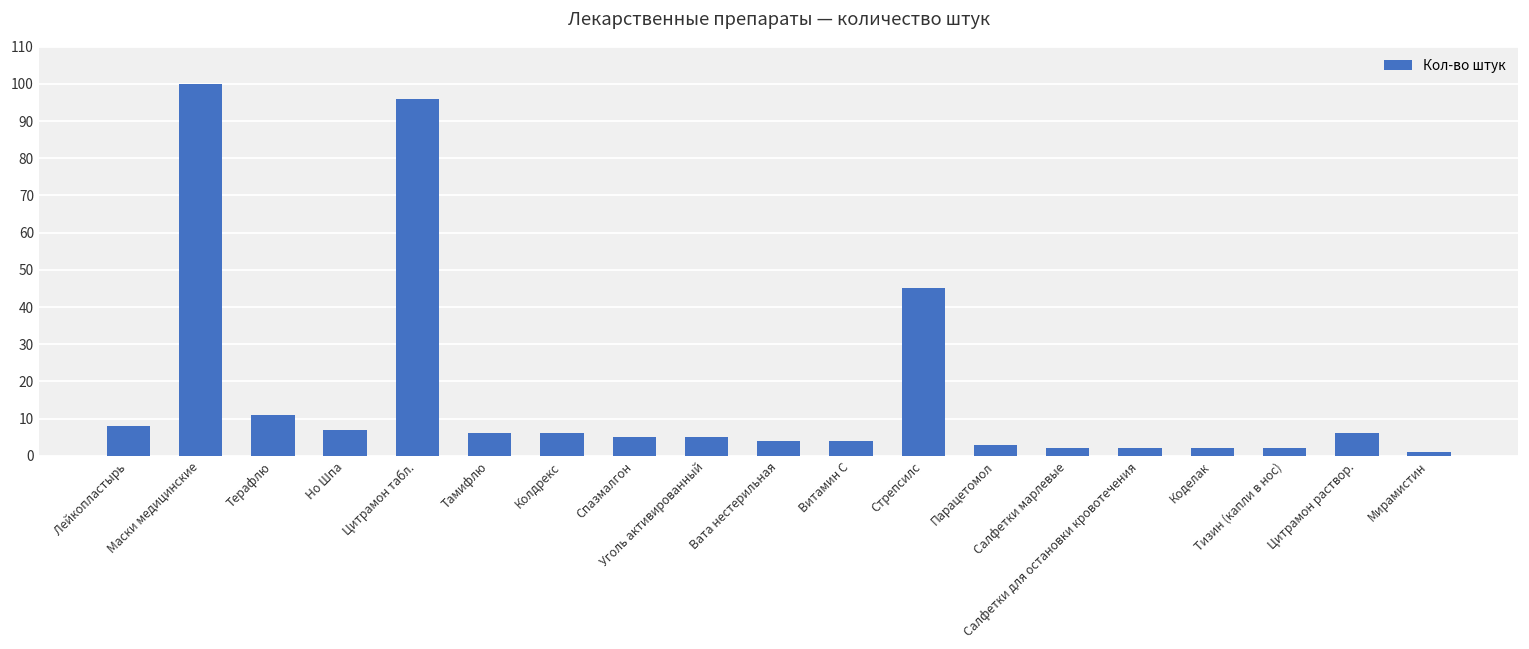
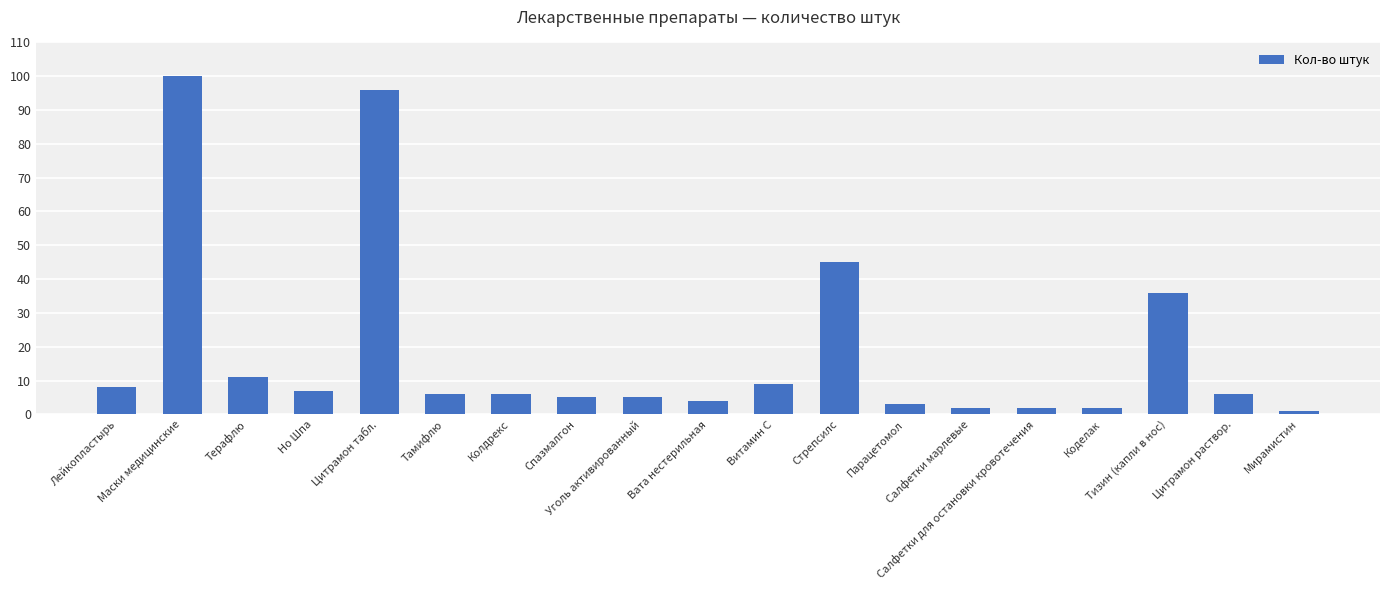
Витамин С: 4 -> 9
Тизин (капли в нос): 2 -> 36
